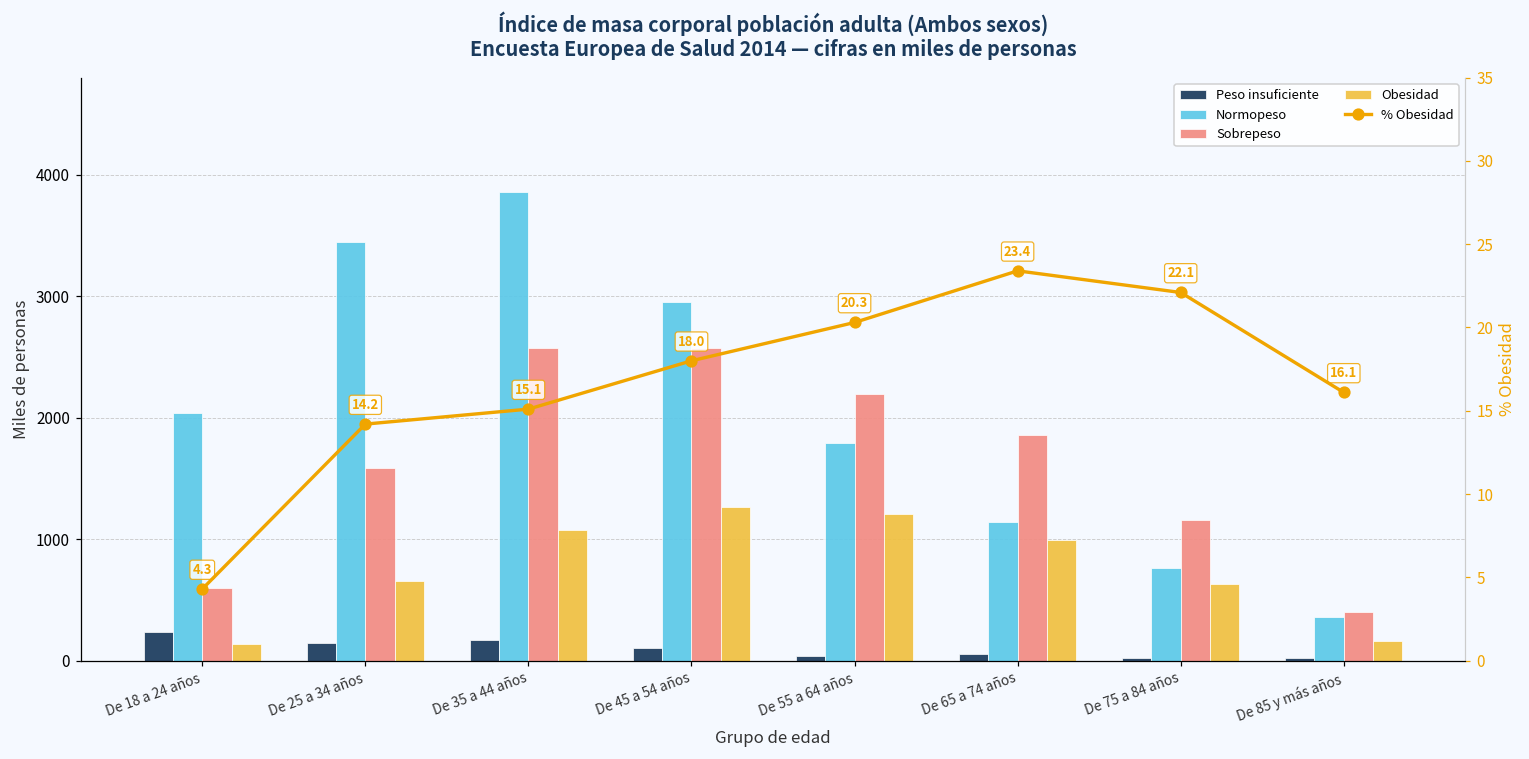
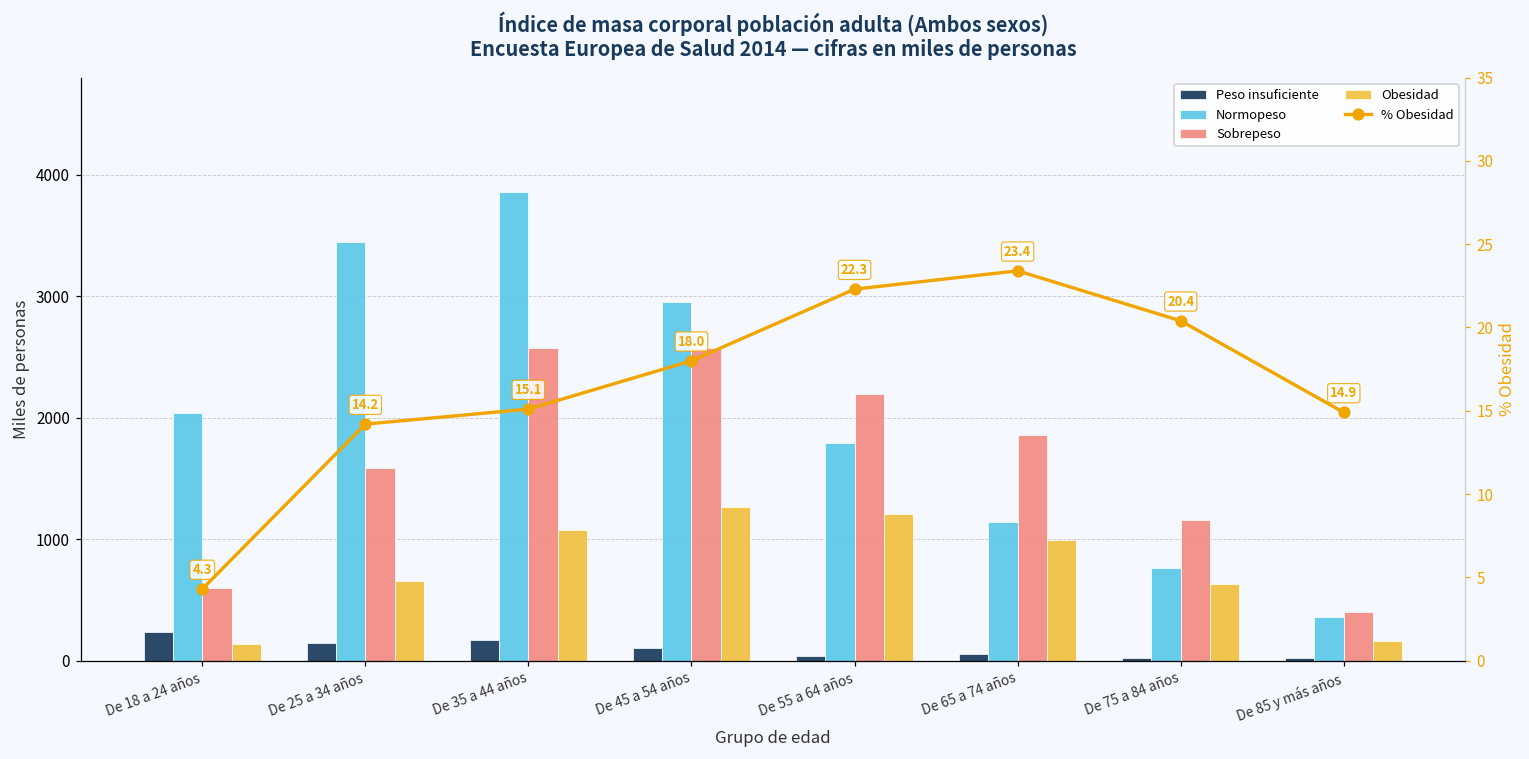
% Obesidad, De 55 a 64 años: 20.3 -> 22.3
% Obesidad, De 75 a 84 años: 22.1 -> 20.4
% Obesidad, De 85 y más años: 16.1 -> 14.9
